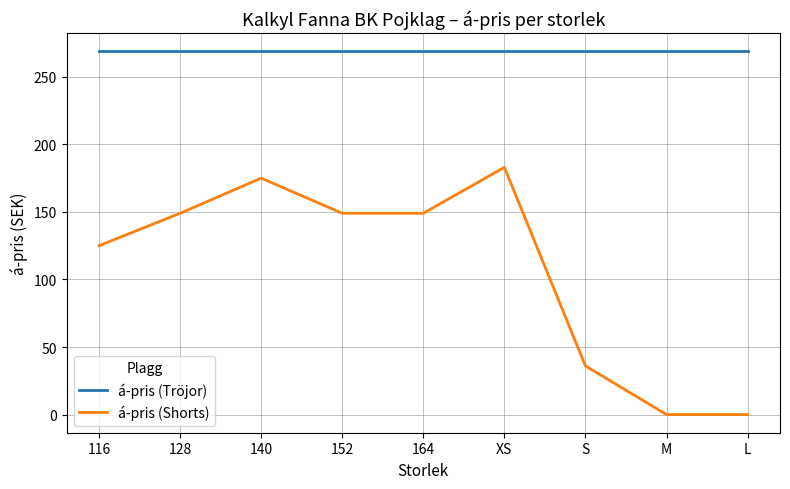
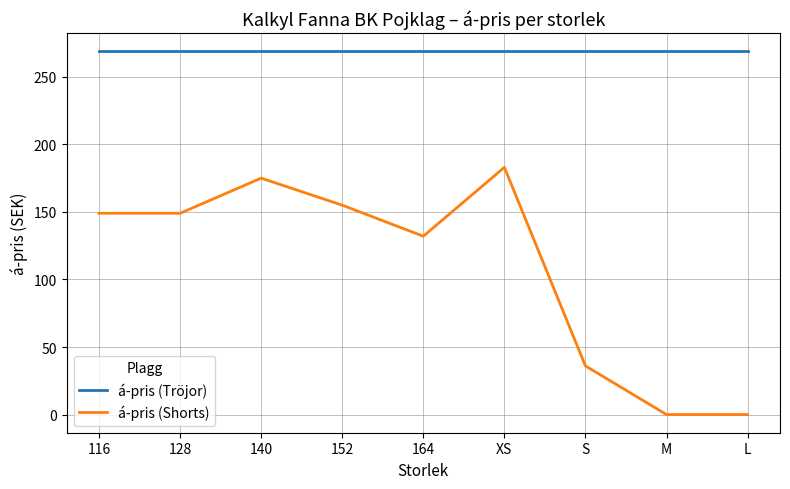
á-pris (Shorts), 116: 125 -> 149
á-pris (Shorts), 152: 149 -> 155
á-pris (Shorts), 164: 149 -> 132
